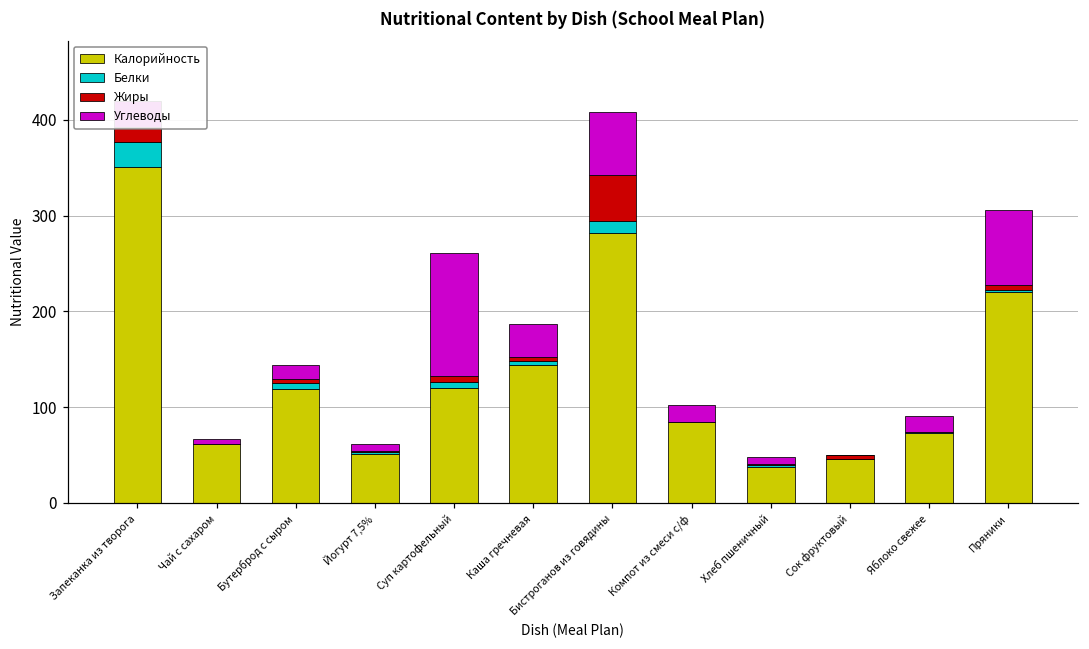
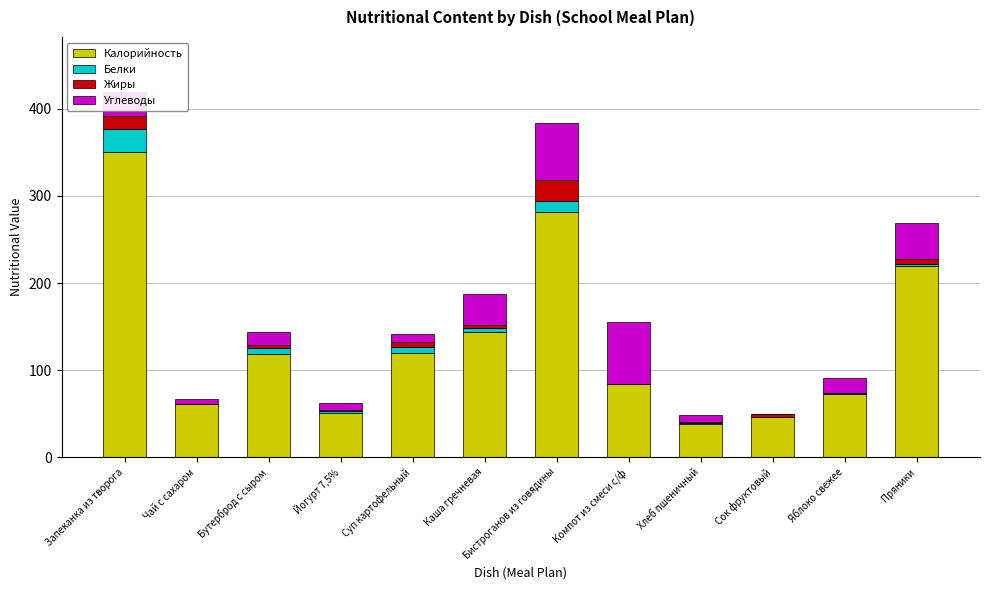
Углеводы, Суп картофельный: 130 -> 10
Жиры, Бистроганов из говядины: 50 -> 20
Углеводы, Компот из смеси с/ф: 20 -> 70
Углеводы, Пряники: 80 -> 40
